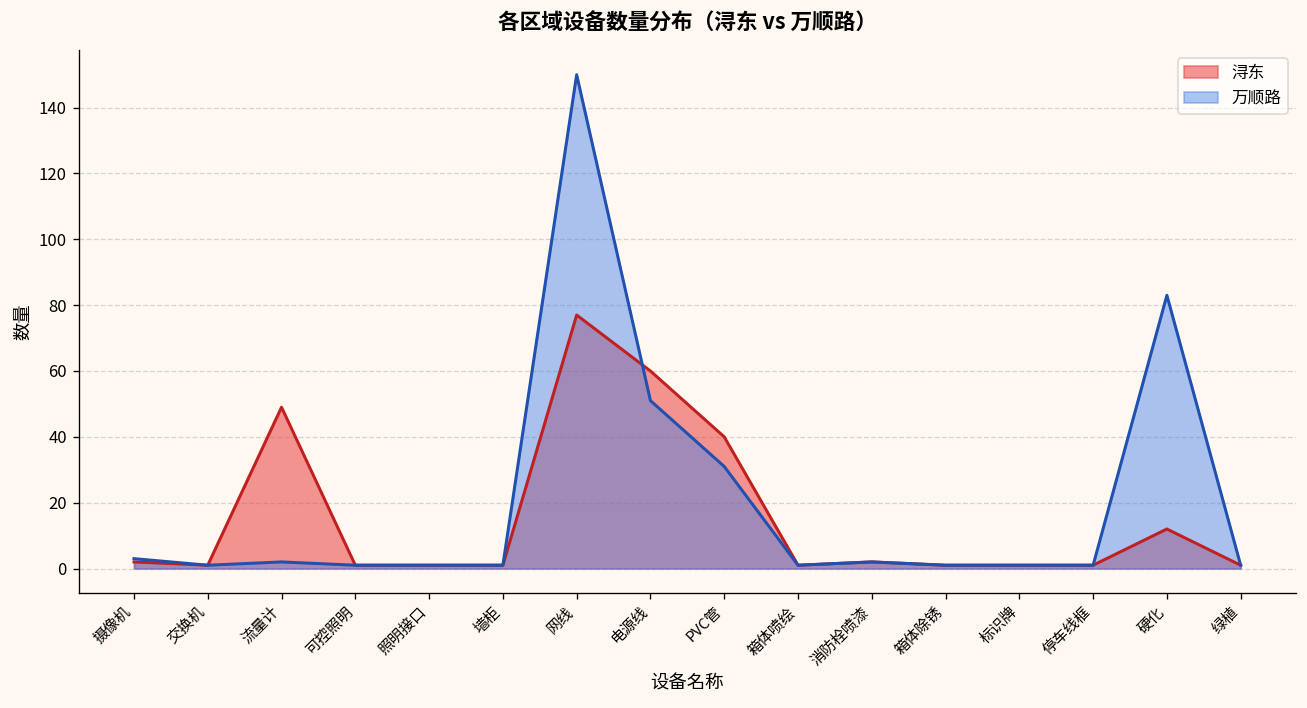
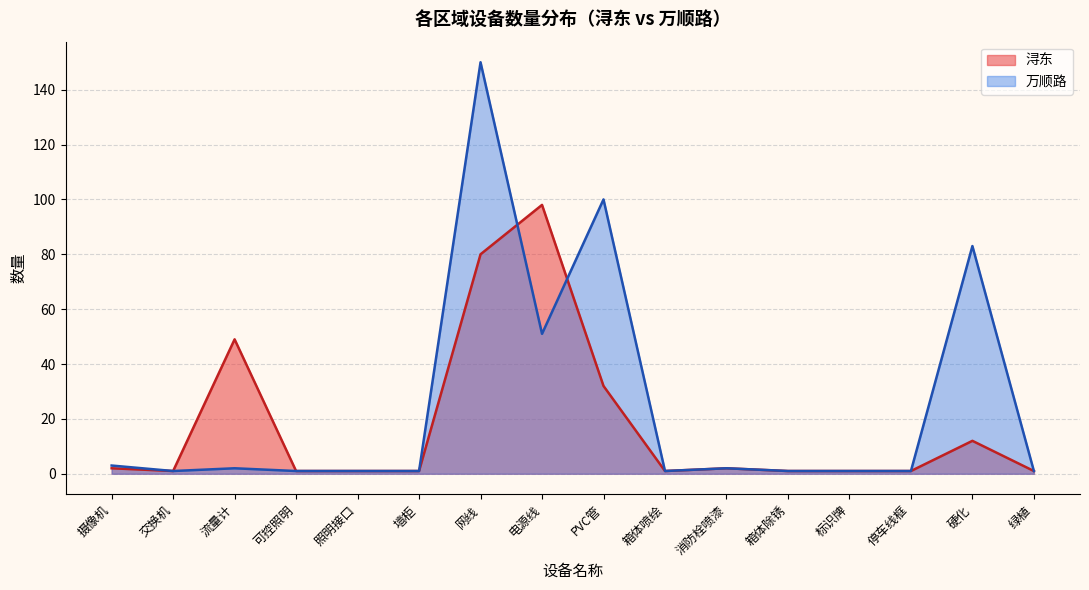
浔东, 网线: 77 -> 80
浔东, 电源线: 60 -> 98
浔东, PVC管: 40 -> 32
万顺路, PVC管: 31 -> 100
